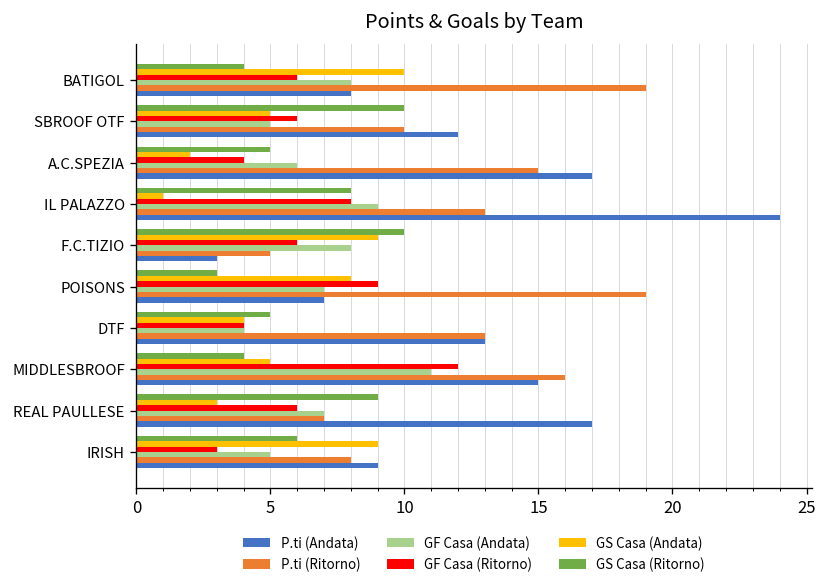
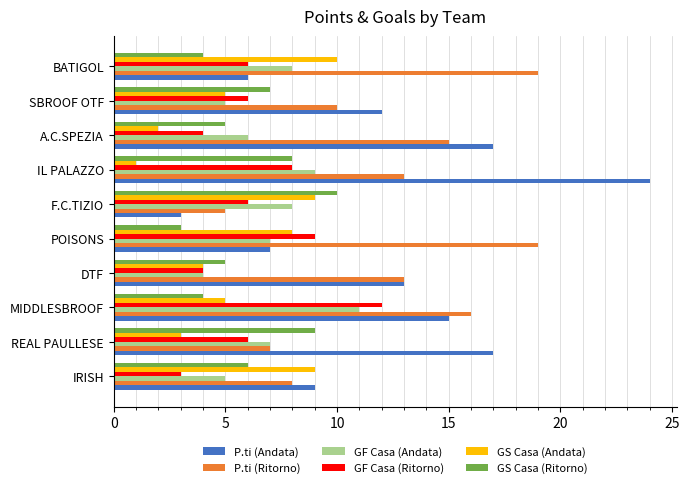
P.ti (Andata), BATIGOL: 8 -> 6
GS Casa (Ritorno), SBROOF OTF: 10 -> 7
